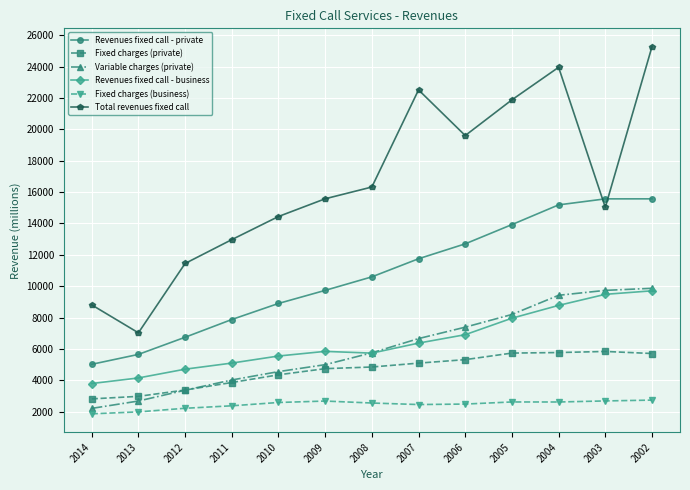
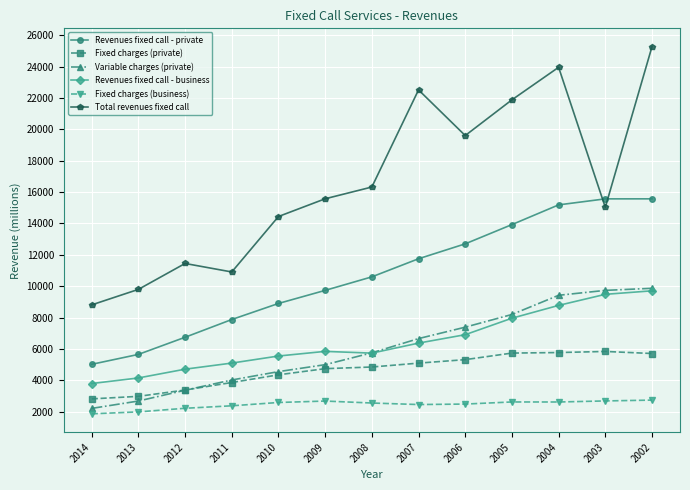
Total revenues fixed call, 2013: 7000 -> 9800
Total revenues fixed call, 2011: 13000 -> 10900
